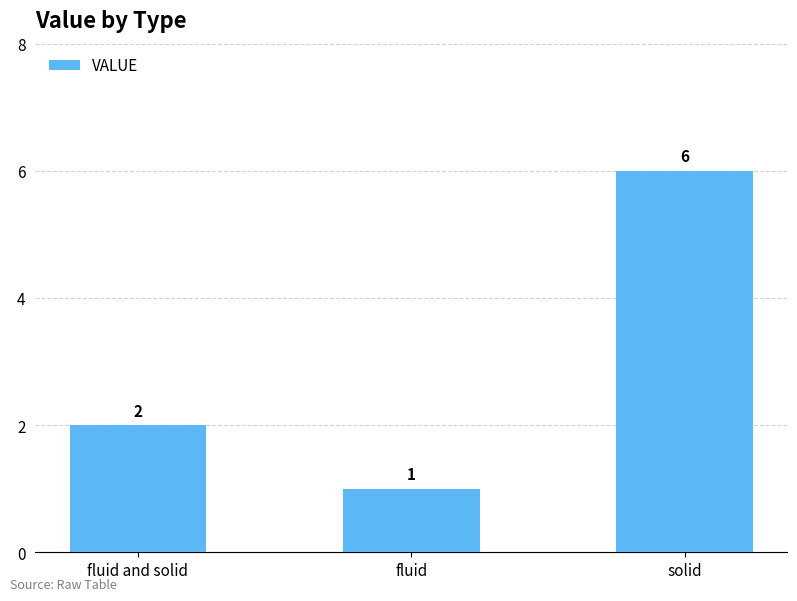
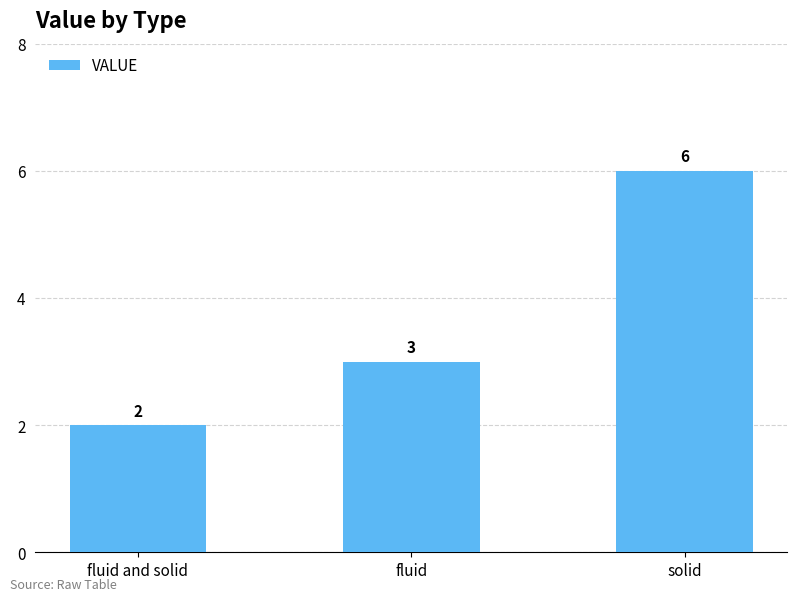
fluid: 1 -> 3
